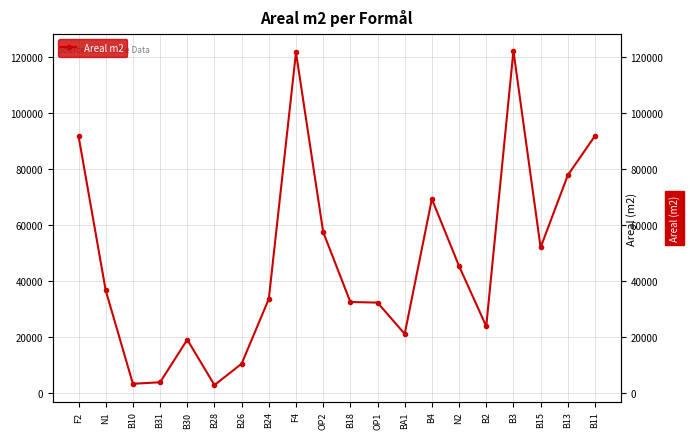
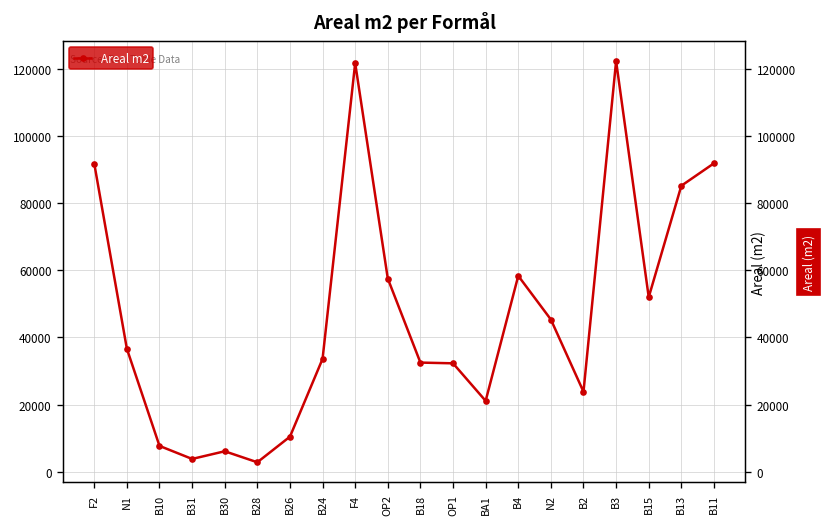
B10: 3000 -> 8000
B30: 19000 -> 6000
B4: 69000 -> 58000
B13: 78000 -> 85000
